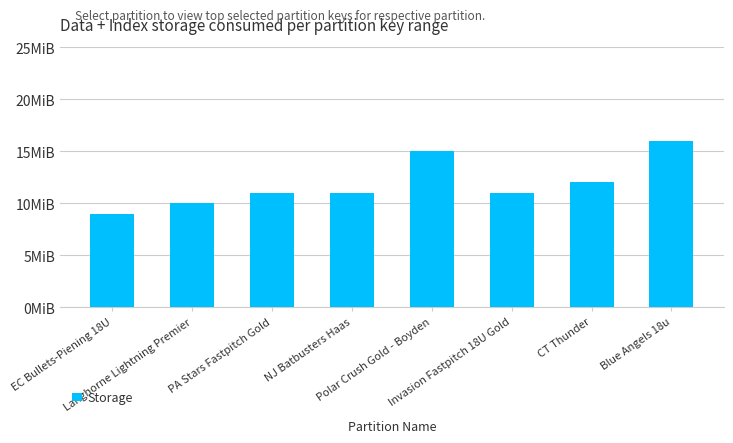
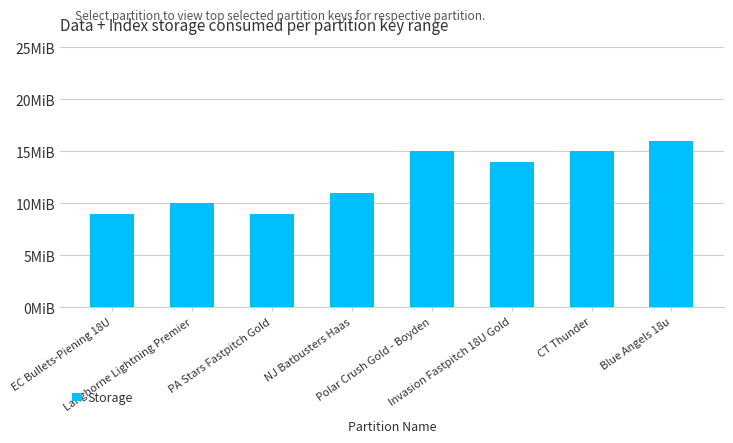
PA Stars Fastpitch Gold: 11MiB -> 9MiB
Invasion Fastpitch 18U Gold: 11MiB -> 14MiB
CT Thunder: 12MiB -> 15MiB
